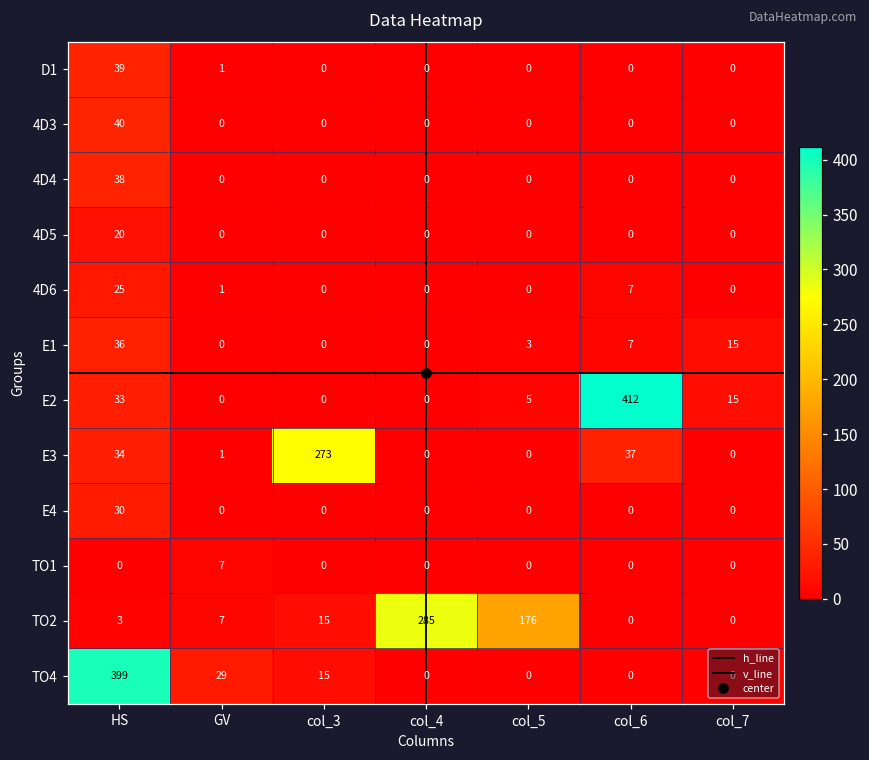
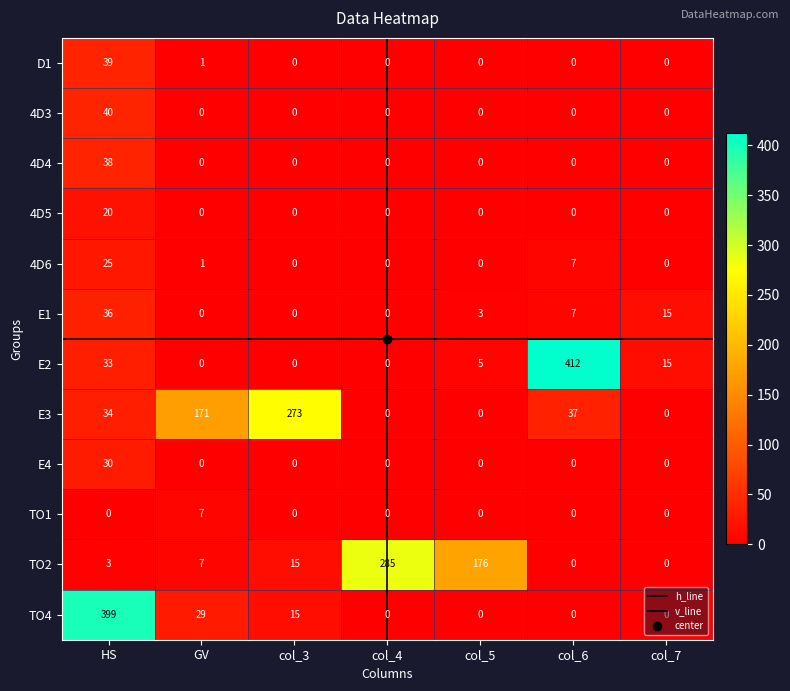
E3, GV: 1 -> 171
